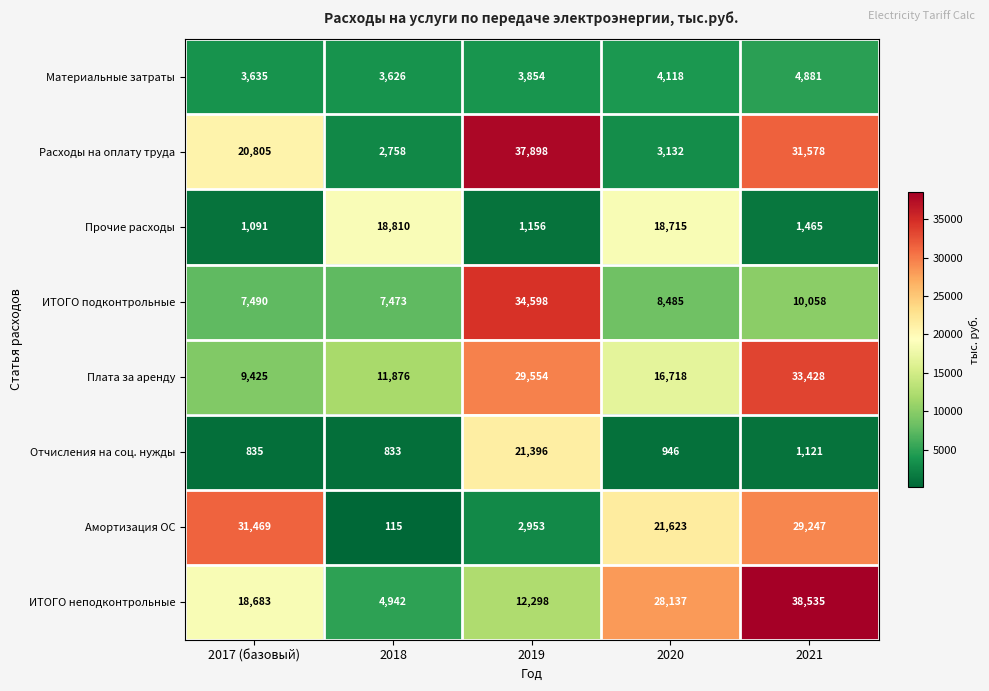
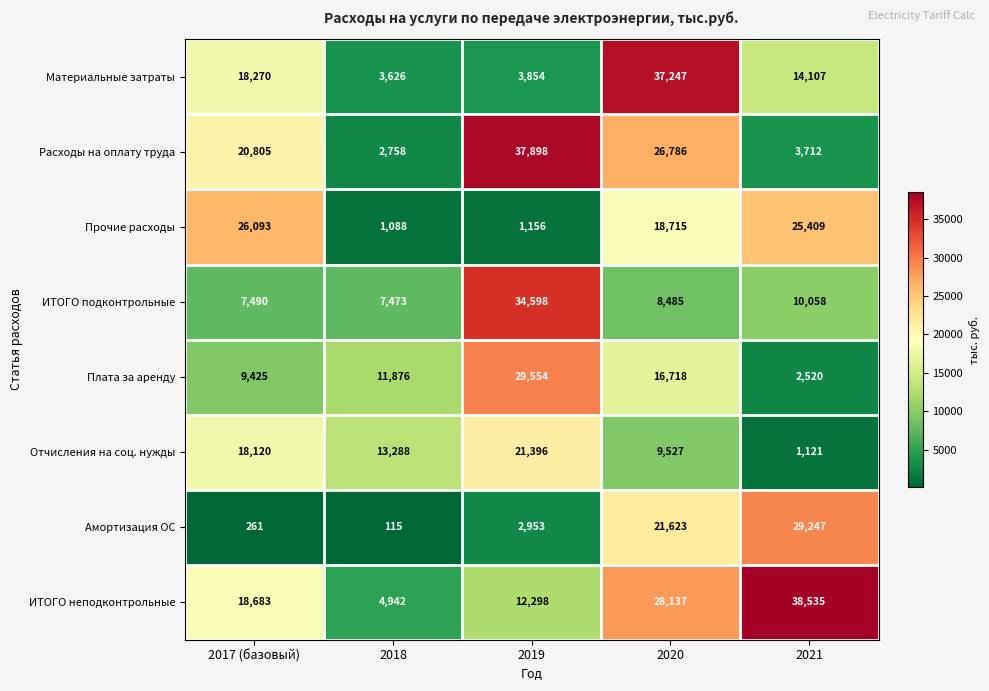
Материальные затраты, 2017 (базовый): 3,635 -> 18,270
Материальные затраты, 2020: 4,118 -> 37,247
Материальные затраты, 2021: 4,881 -> 14,107
Расходы на оплату труда, 2020: 3,132 -> 26,786
Расходы на оплату труда, 2021: 31,578 -> 3,712
Прочие расходы, 2017 (базовый): 1,091 -> 26,093
Прочие расходы, 2018: 18,810 -> 1,088
Прочие расходы, 2021: 1,465 -> 25,409
Плата за аренду, 2021: 33,428 -> 2,520
Отчисления на соц. нужды, 2017 (базовый): 835 -> 18,120
Отчисления на соц. нужды, 2018: 833 -> 13,288
Отчисления на соц. нужды, 2020: 946 -> 9,527
Амортизация ОС, 2017 (базовый): 31,469 -> 261
